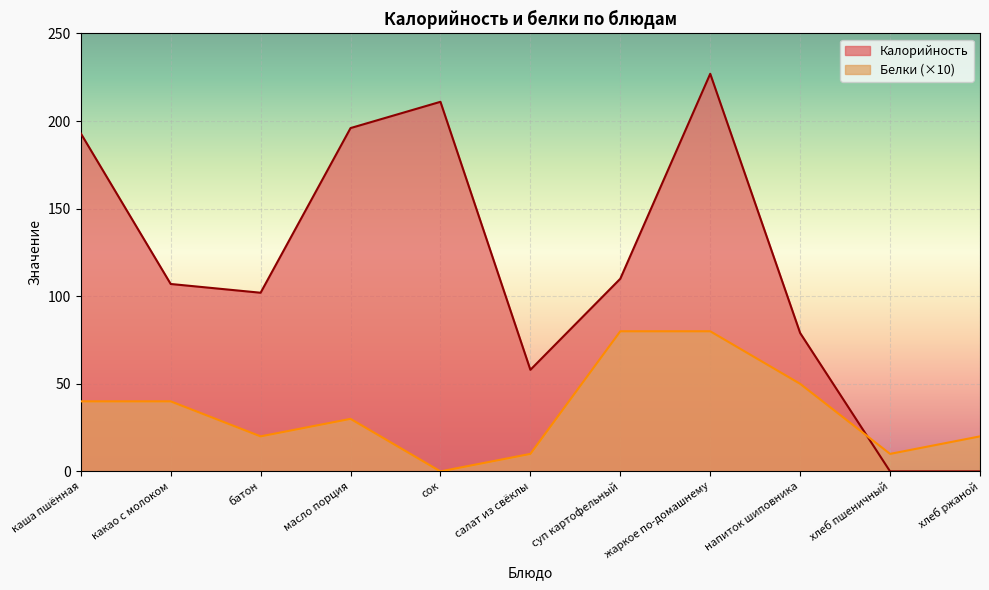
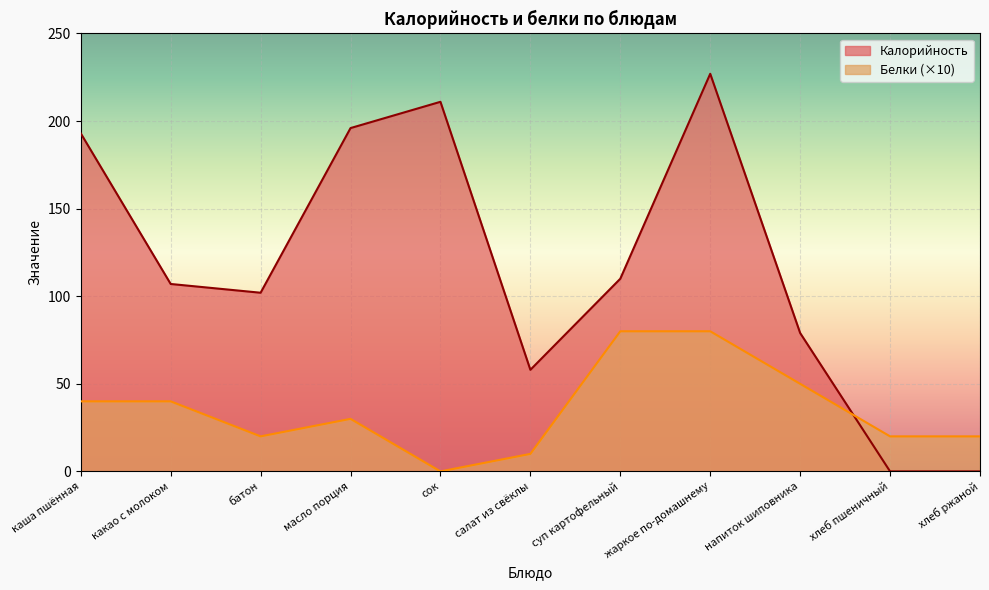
Белки (×10), хлеб пшеничный: 10 -> 20
